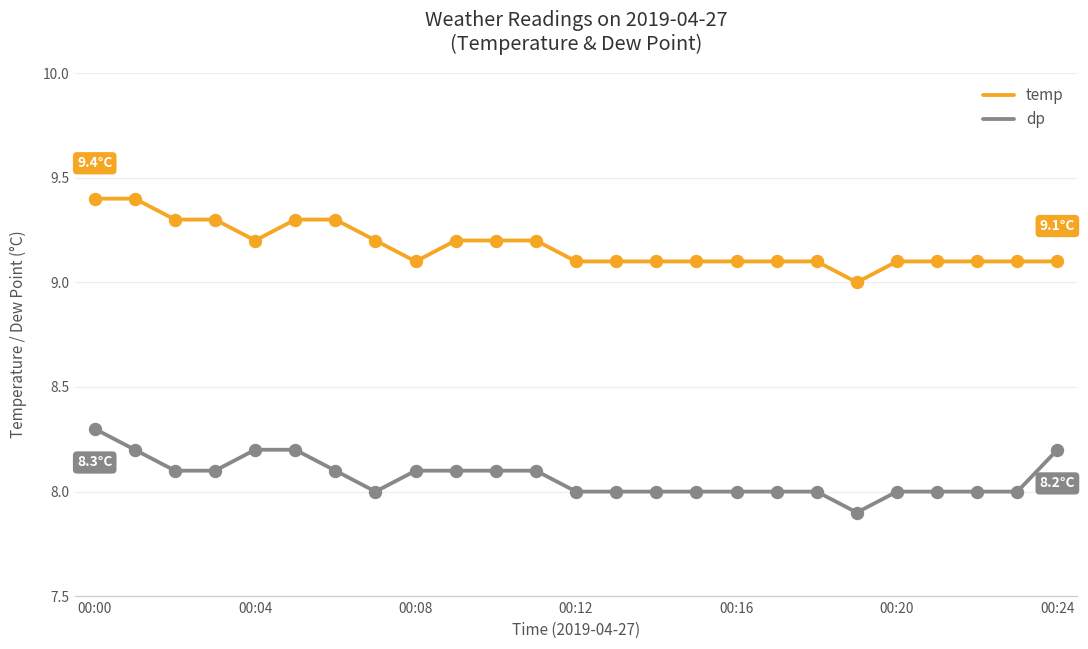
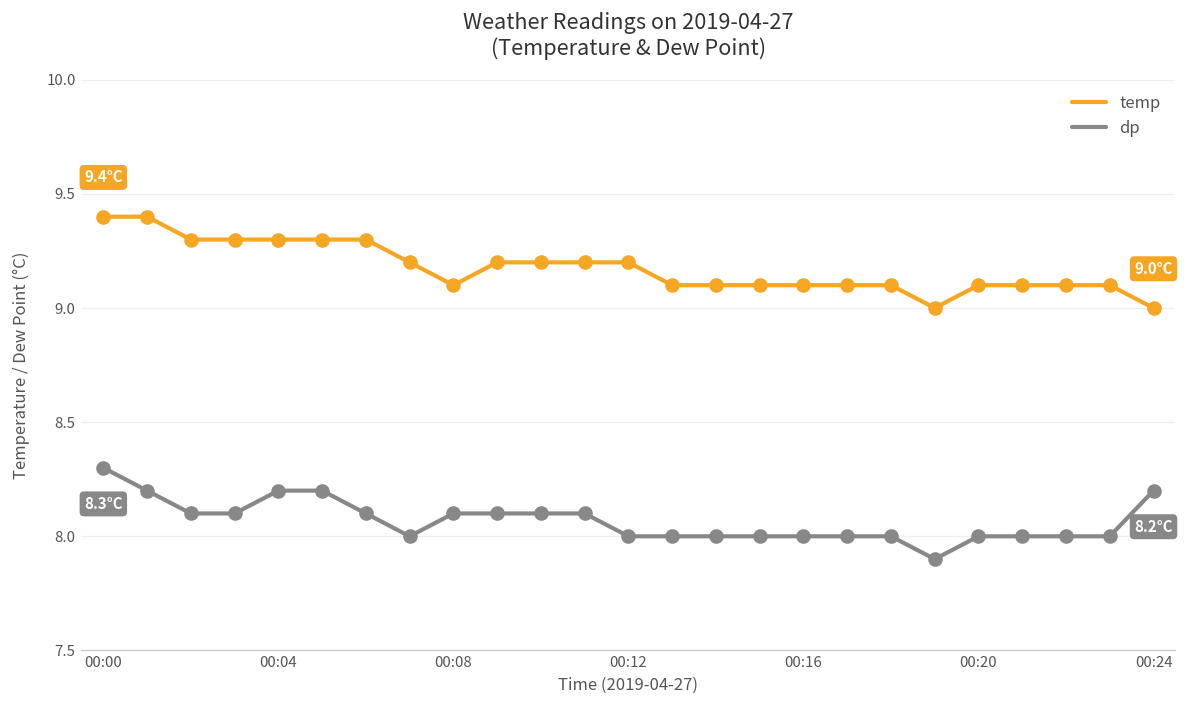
temp, 00:04: 9.2 -> 9.3
temp, 00:12: 9.1 -> 9.2
temp, 00:24: 9.1°C -> 9.0°C
